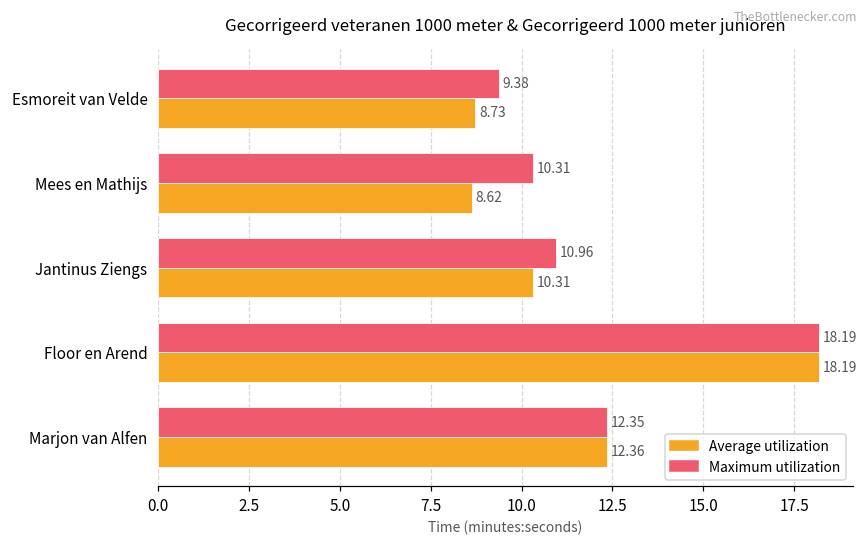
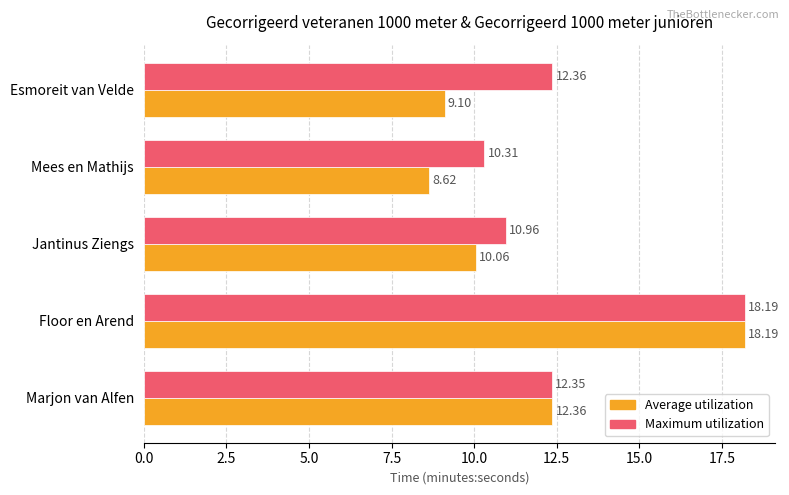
Maximum utilization, Esmoreit van Velde: 9.38 -> 12.36
Average utilization, Esmoreit van Velde: 8.73 -> 9.10
Average utilization, Jantinus Ziengs: 10.31 -> 10.06
